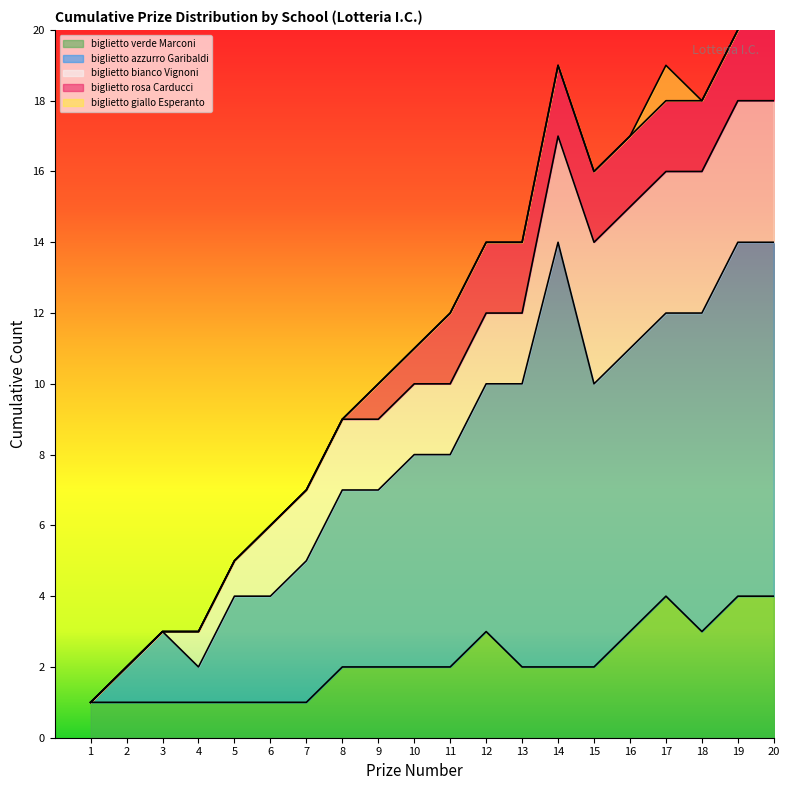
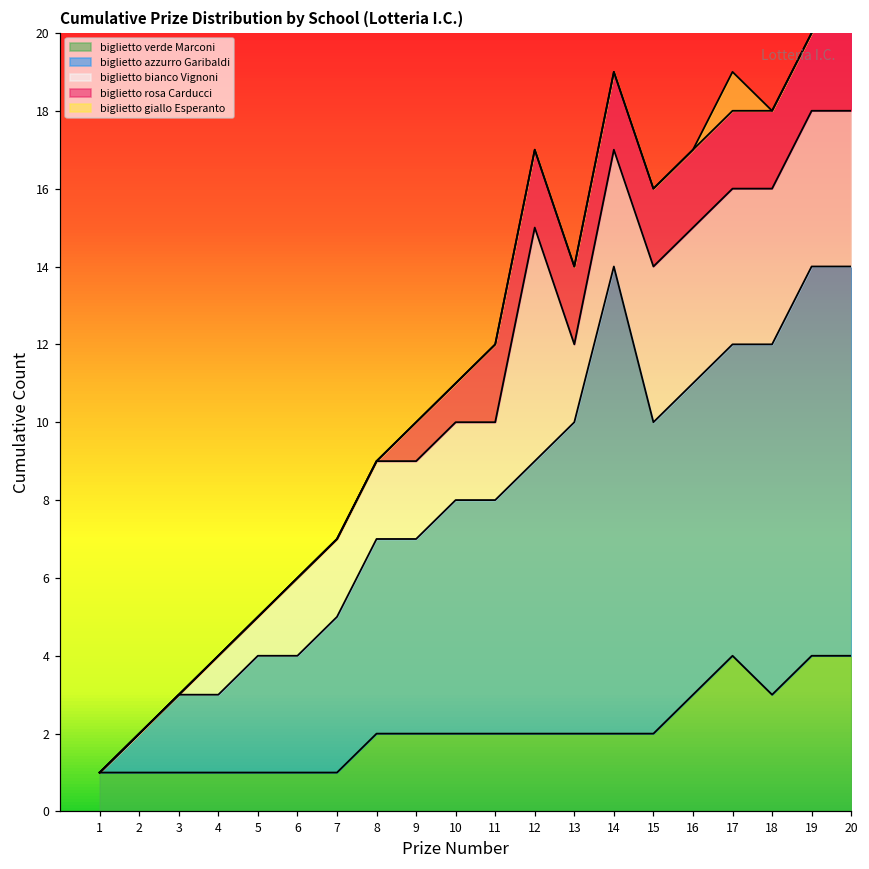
biglietto azzurro Garibaldi, 4: 1 -> 2
biglietto verde Marconi, 12: 3 -> 2
biglietto bianco Vignoni, 12: 2 -> 6
